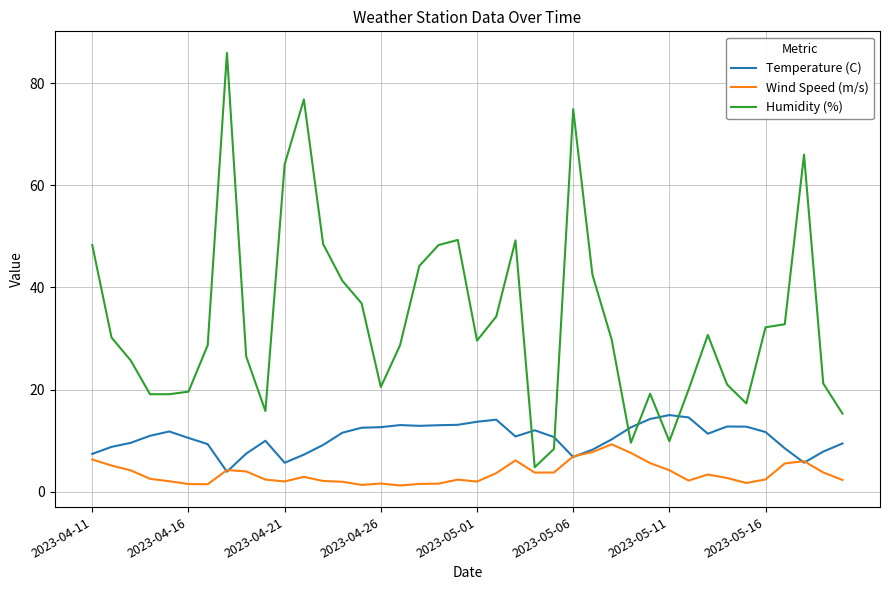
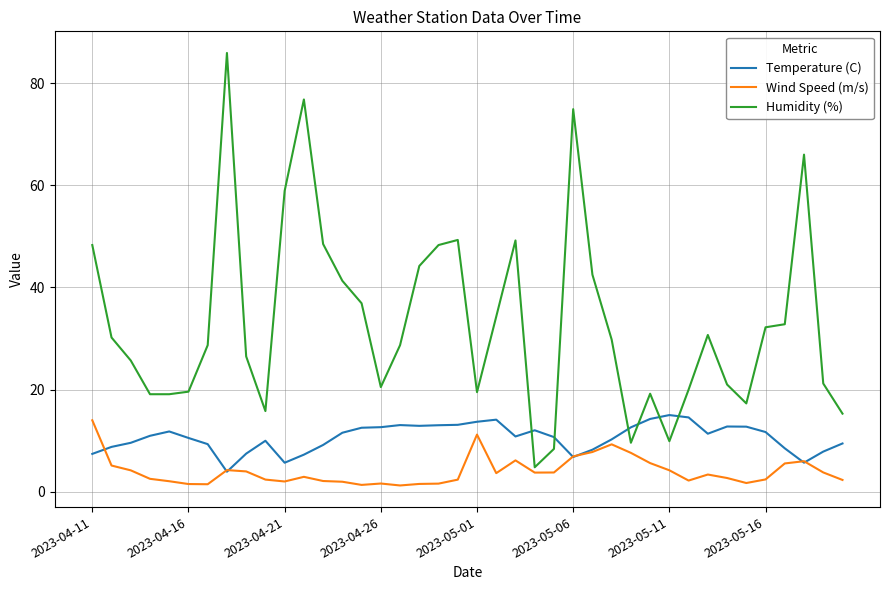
Wind Speed (m/s), 2023-04-11: 6 -> 14
Humidity (%), 2023-04-21: 64 -> 59
Wind Speed (m/s), 2023-05-01: 2 -> 11
Humidity (%), 2023-05-01: 30 -> 20
